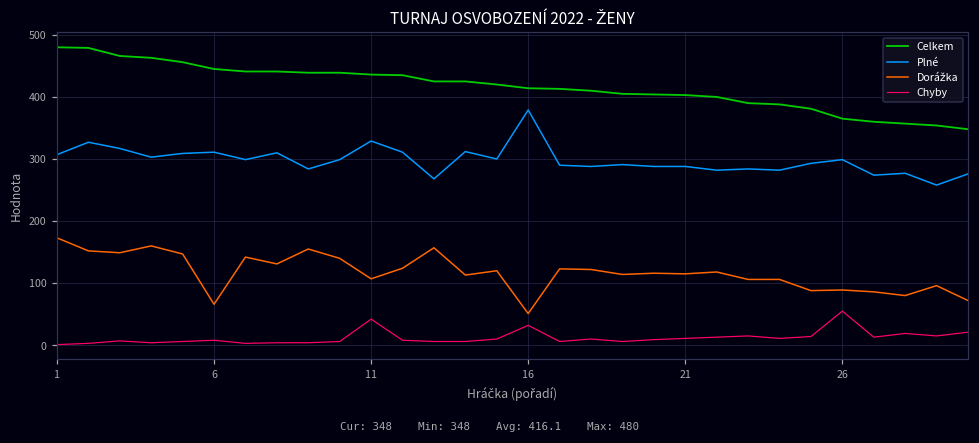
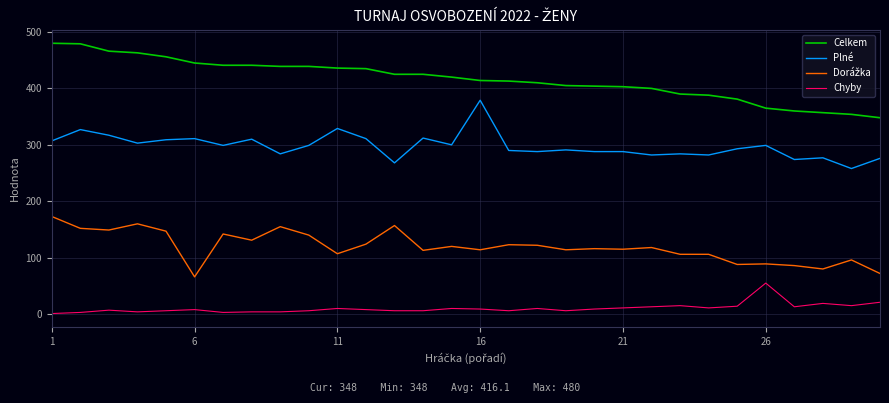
Chyby, 11: 40 -> 10
Dorážka, 16: 50 -> 110
Chyby, 16: 30 -> 10
